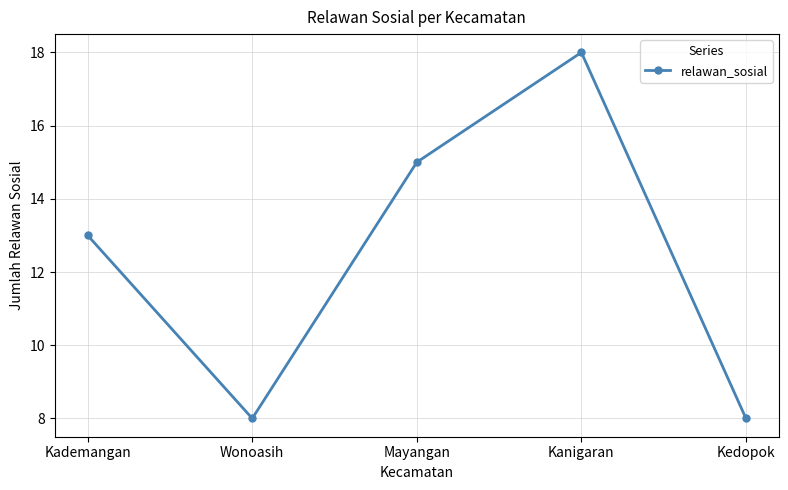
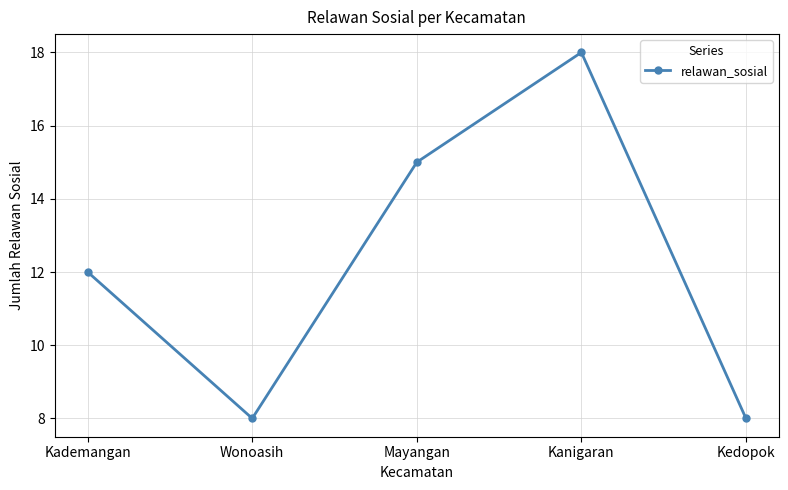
Kademangan: 13 -> 12
